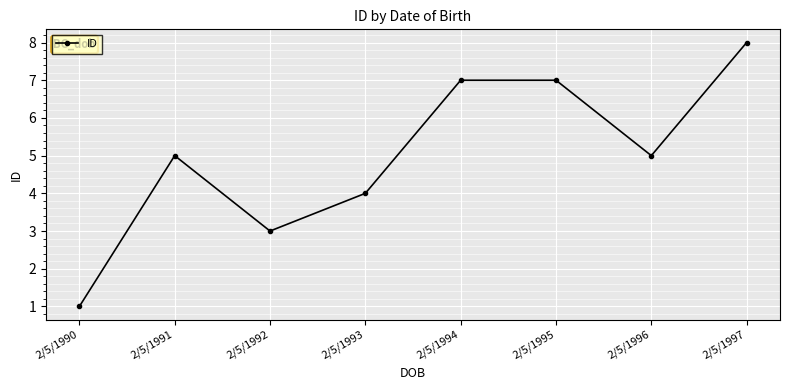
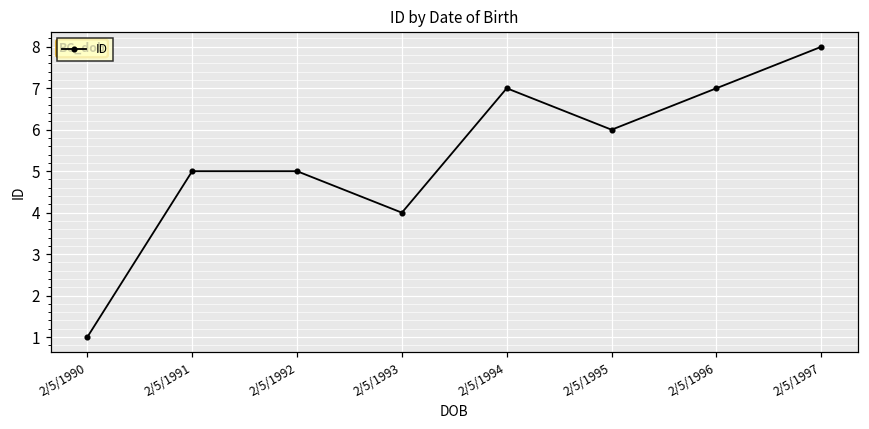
2/5/1992: 3 -> 5
2/5/1995: 7 -> 6
2/5/1996: 5 -> 7
